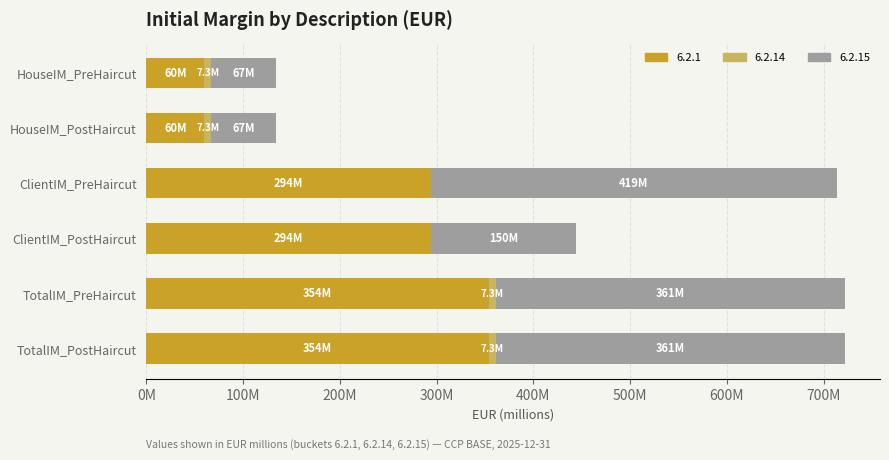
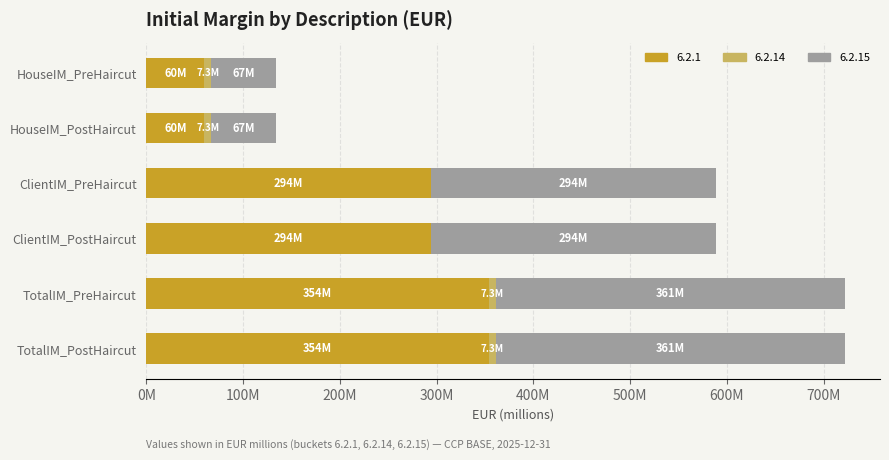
6.2.15, ClientIM_PreHaircut: 419M -> 294M
6.2.15, ClientIM_PostHaircut: 150M -> 294M
